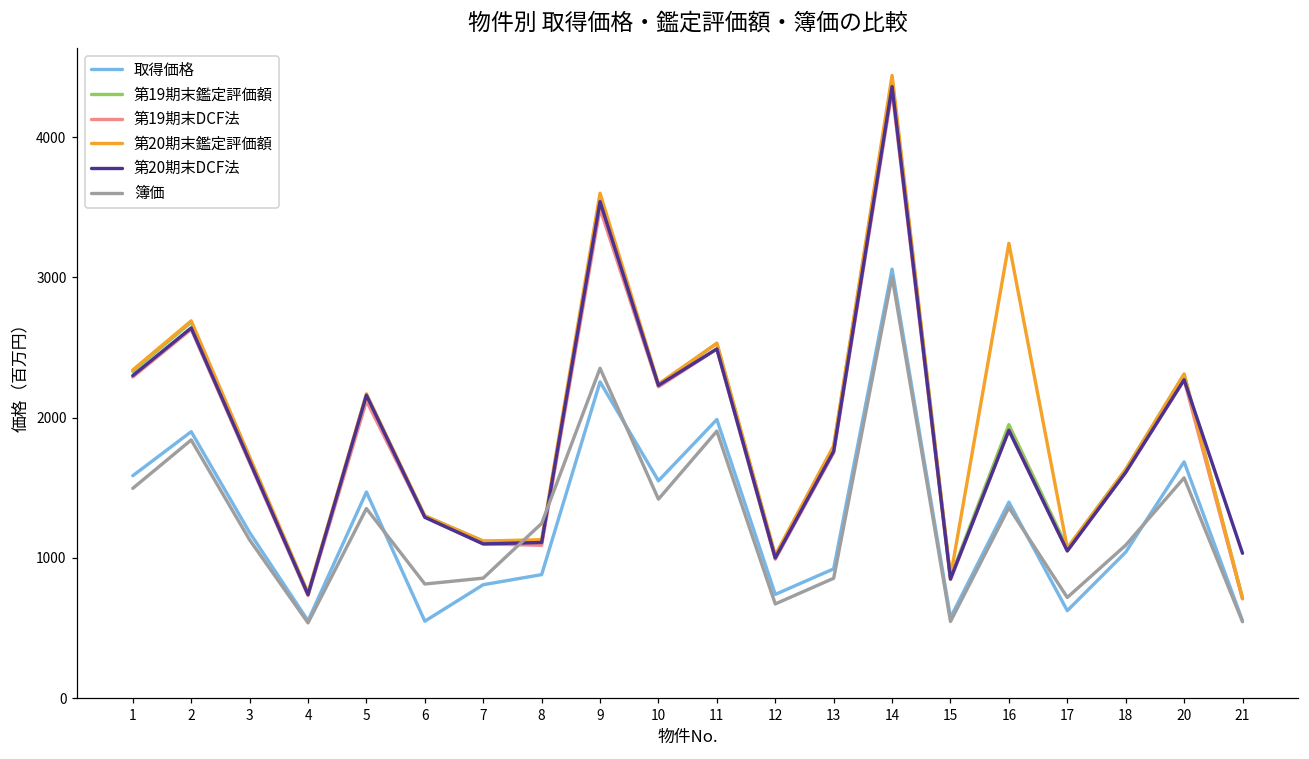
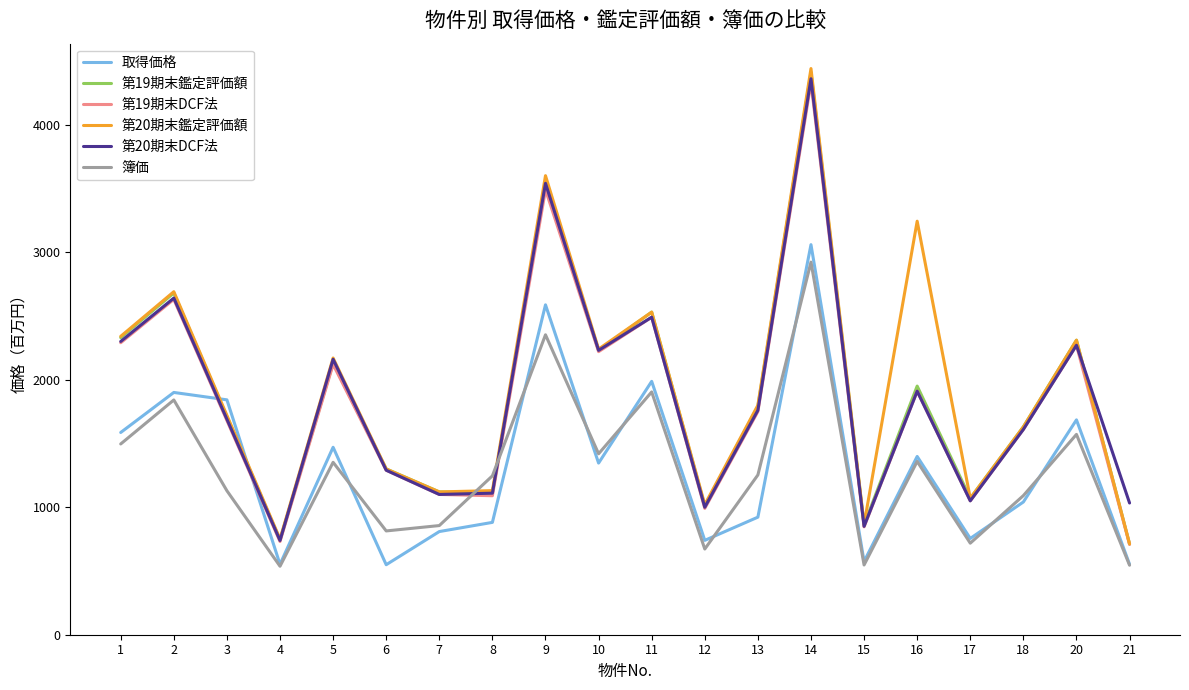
取得価格, 3: 1180 -> 1840
取得価格, 9: 2260 -> 2590
取得価格, 10: 1550 -> 1350
簿価, 13: 860 -> 1250
簿価, 14: 3010 -> 2920
取得価格, 17: 620 -> 760
